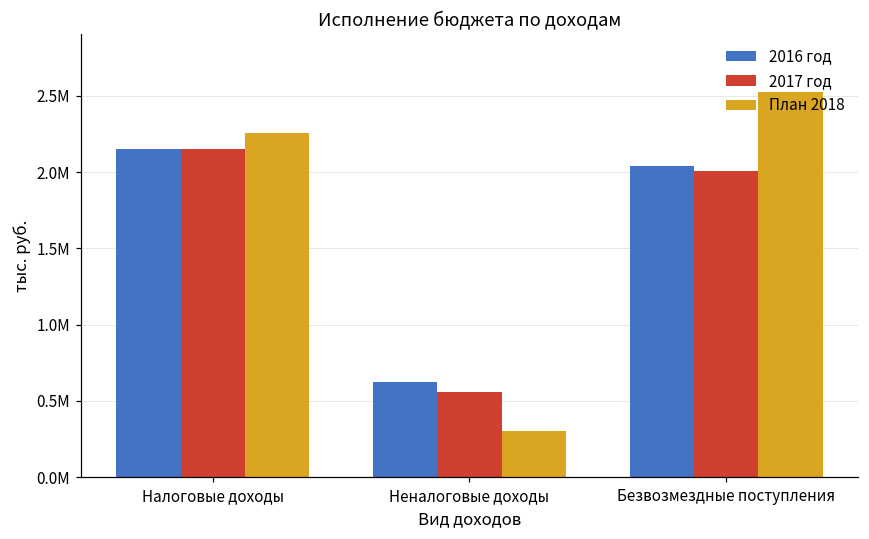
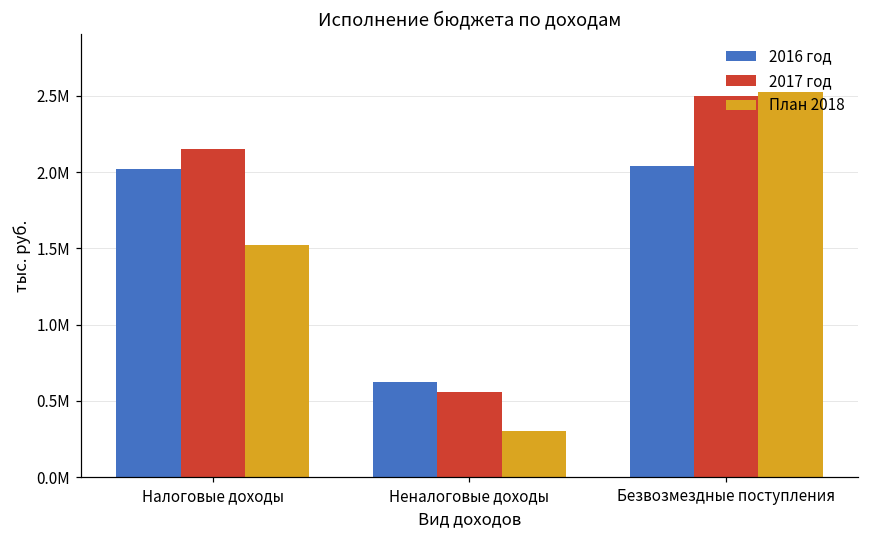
2016 год, Налоговые доходы: 2160000 -> 2020000
План 2018, Налоговые доходы: 2250000 -> 1530000
2017 год, Безвозмездные поступления: 2010000 -> 2500000
